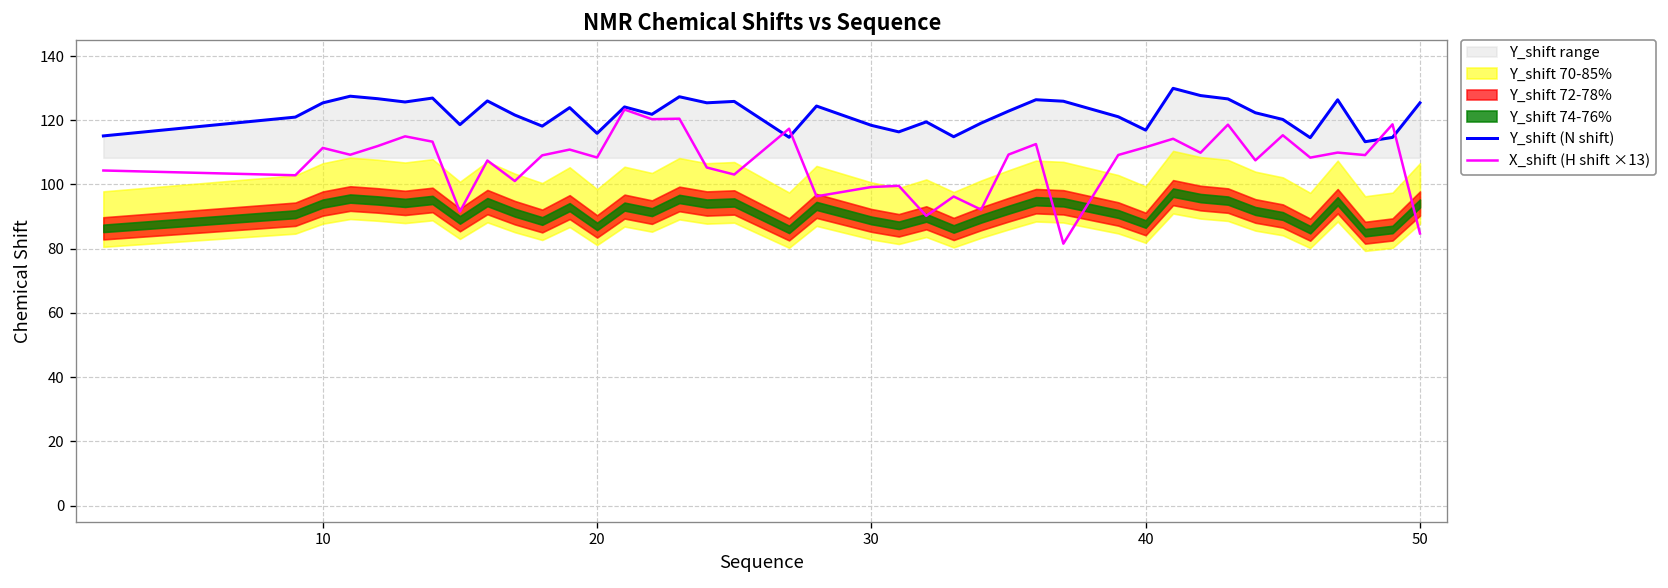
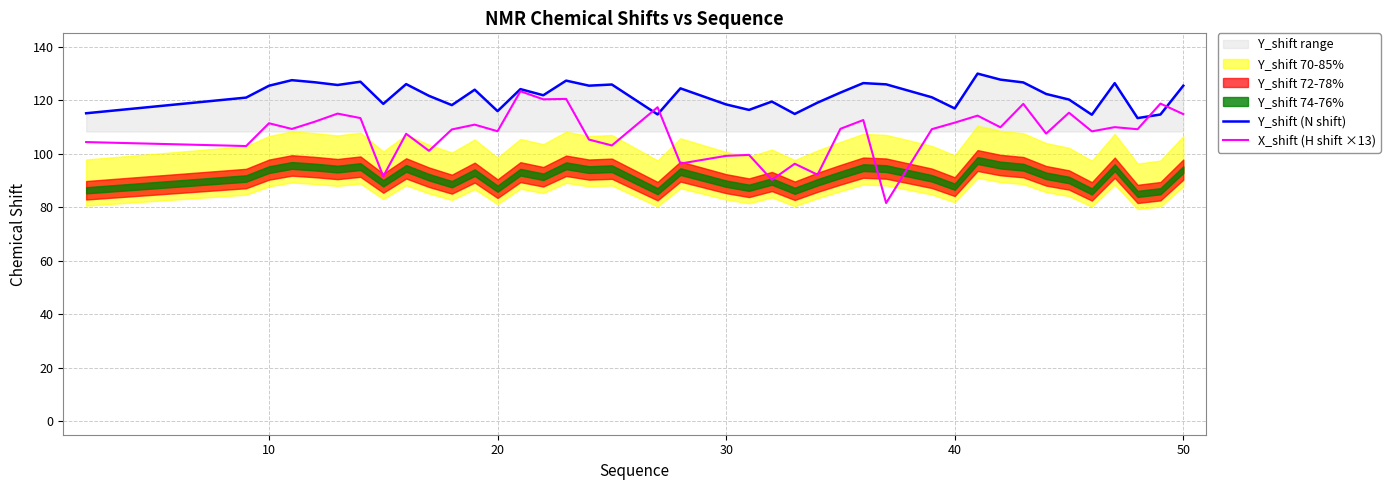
X_shift (H shift ×13), 50: 85 -> 115
